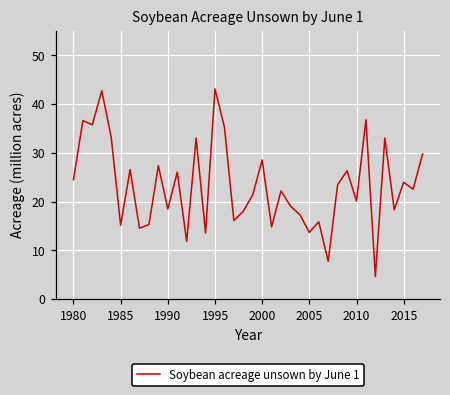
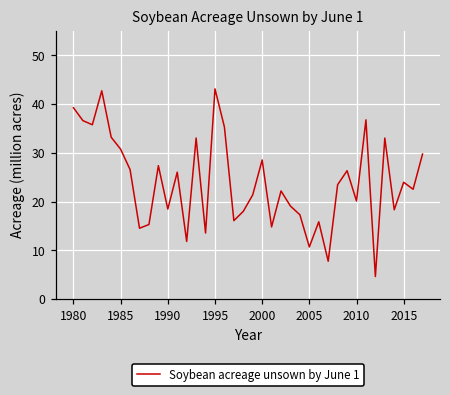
1980: 25 -> 39
1985: 15 -> 31
2005: 14 -> 11
